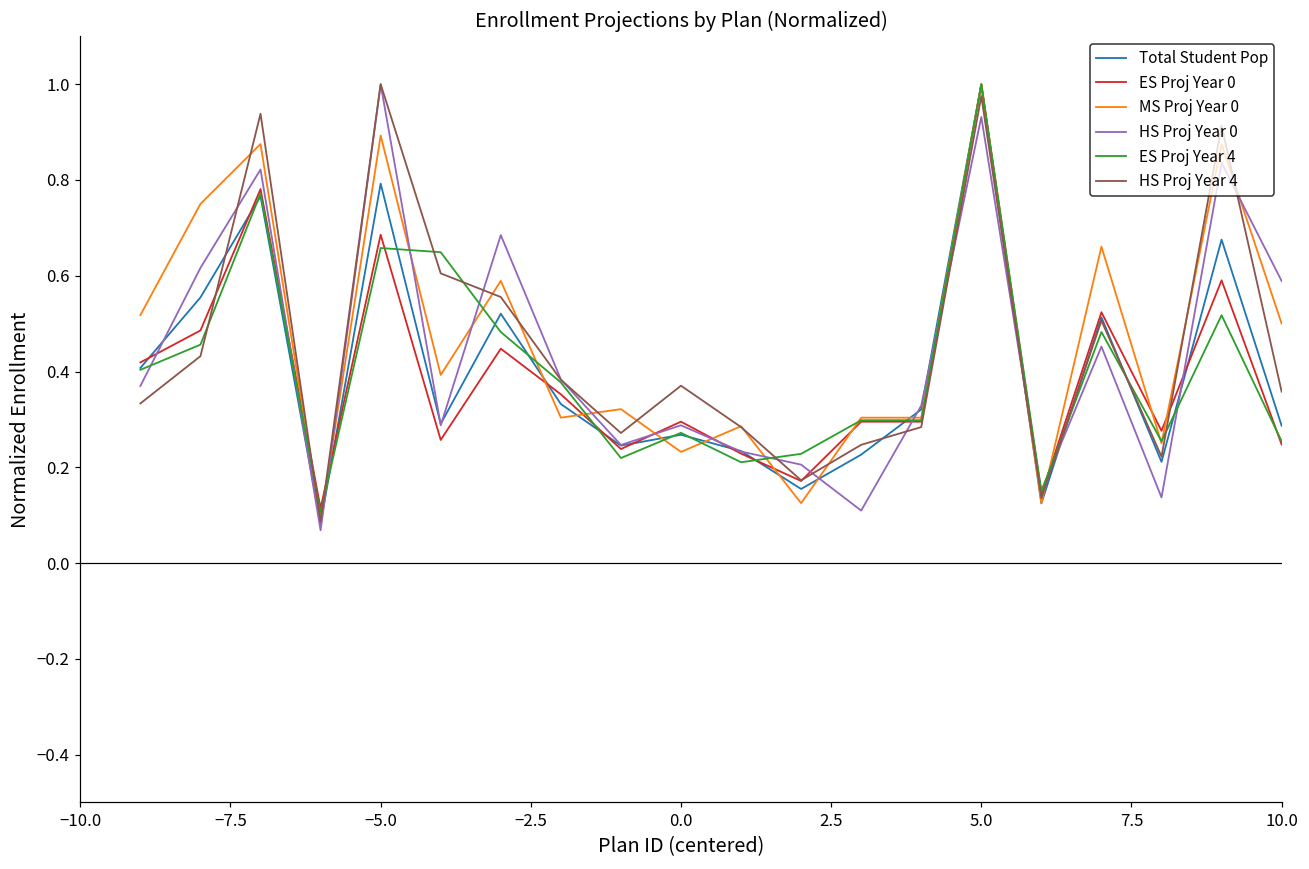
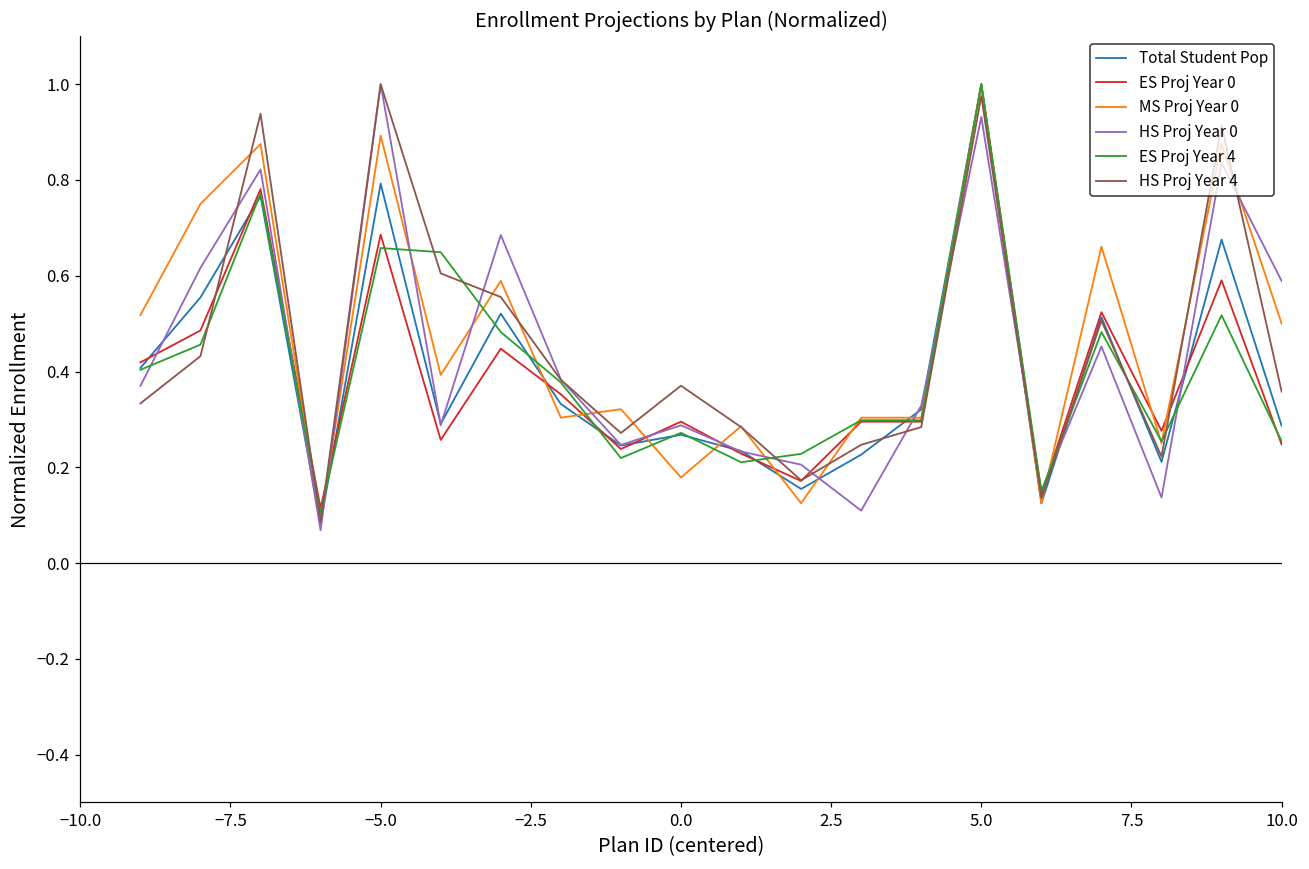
MS Proj Year 0, 0.0: 0.23 -> 0.18
